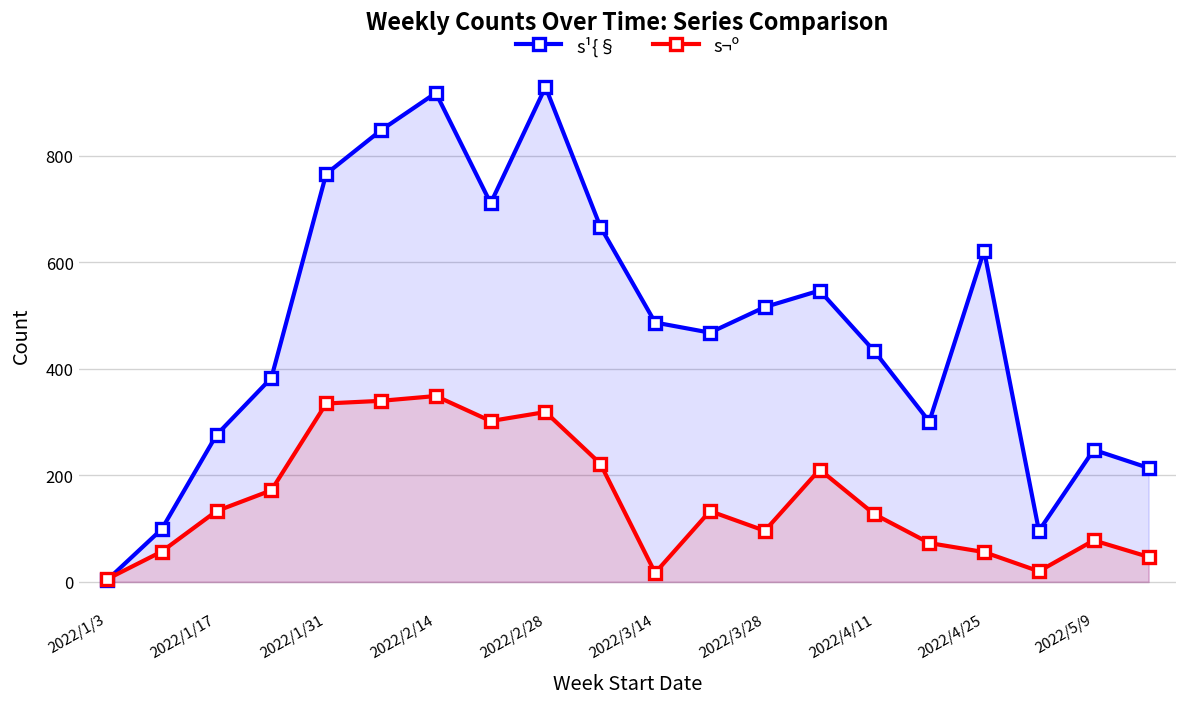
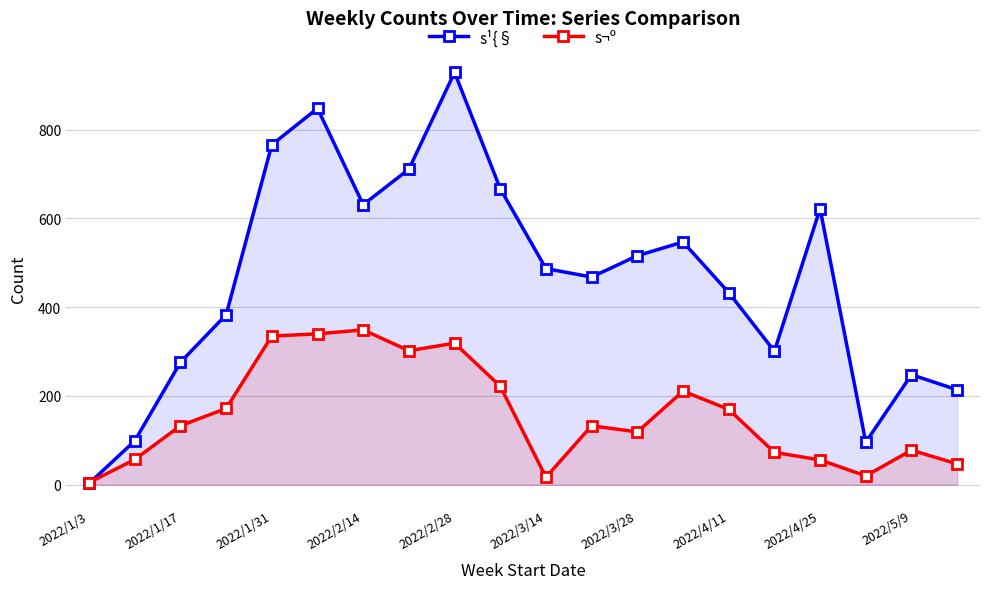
s¹{§, 2022/2/14: 920 -> 630
s¬º, 2022/3/28: 100 -> 120
s¬º, 2022/4/11: 130 -> 170
